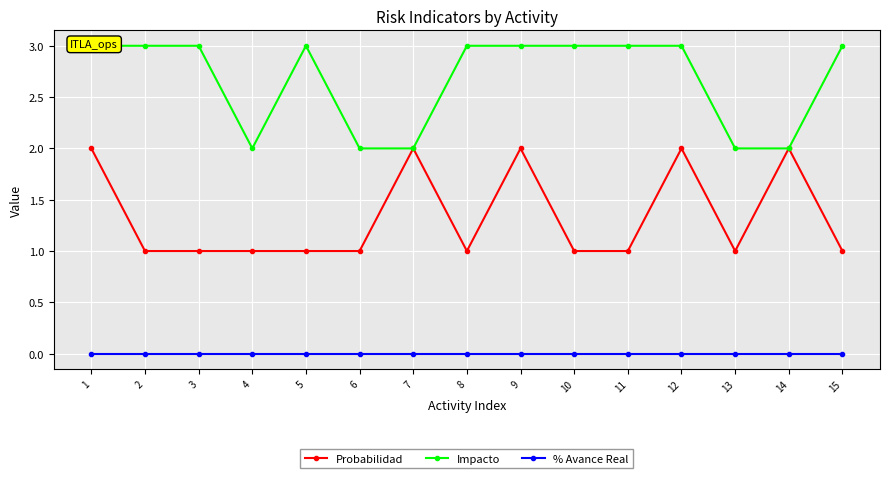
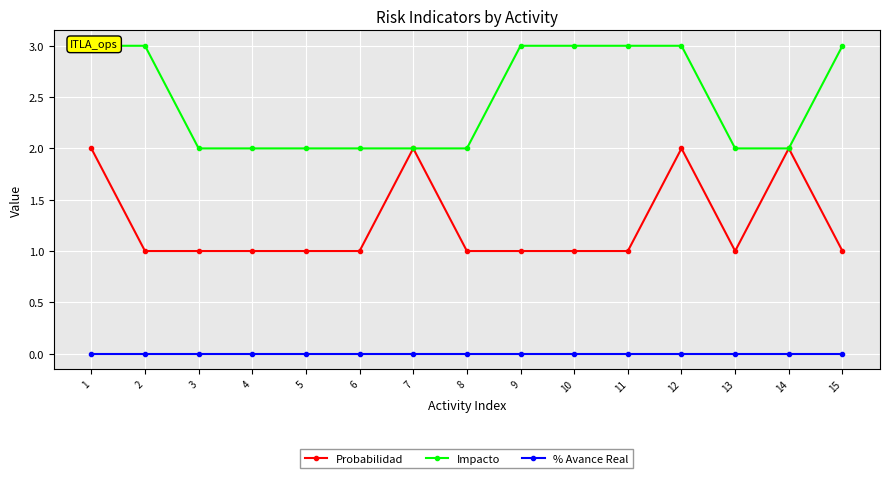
Impacto, 3: 3 -> 2
Impacto, 5: 3 -> 2
Impacto, 8: 3 -> 2
Probabilidad, 9: 2 -> 1
